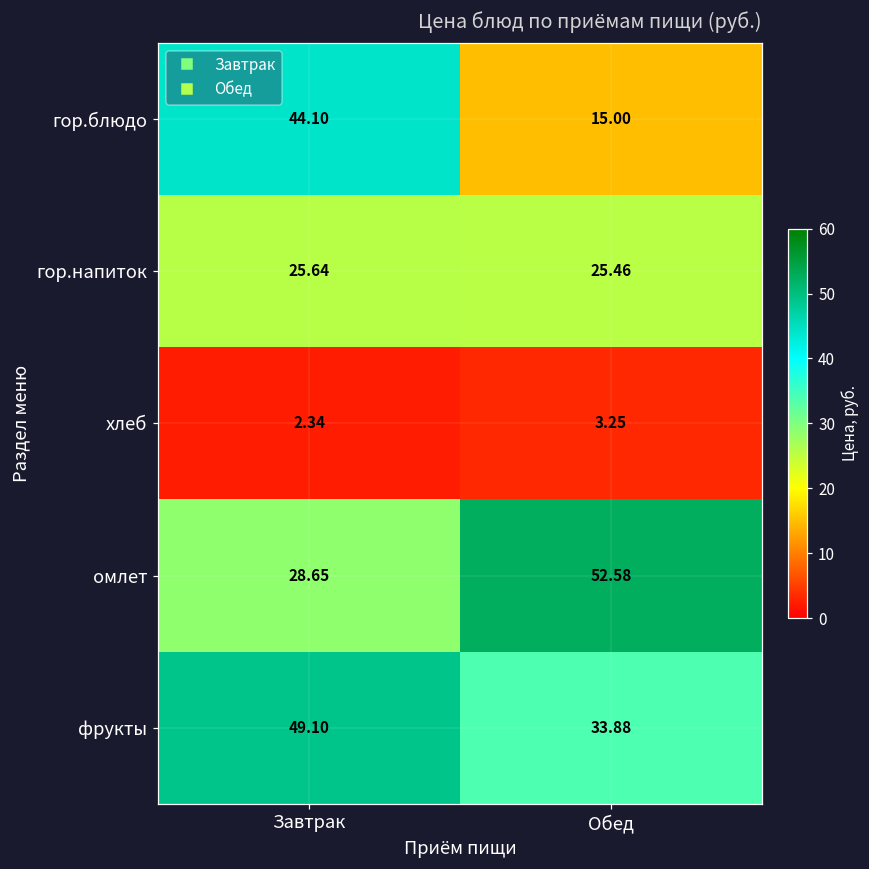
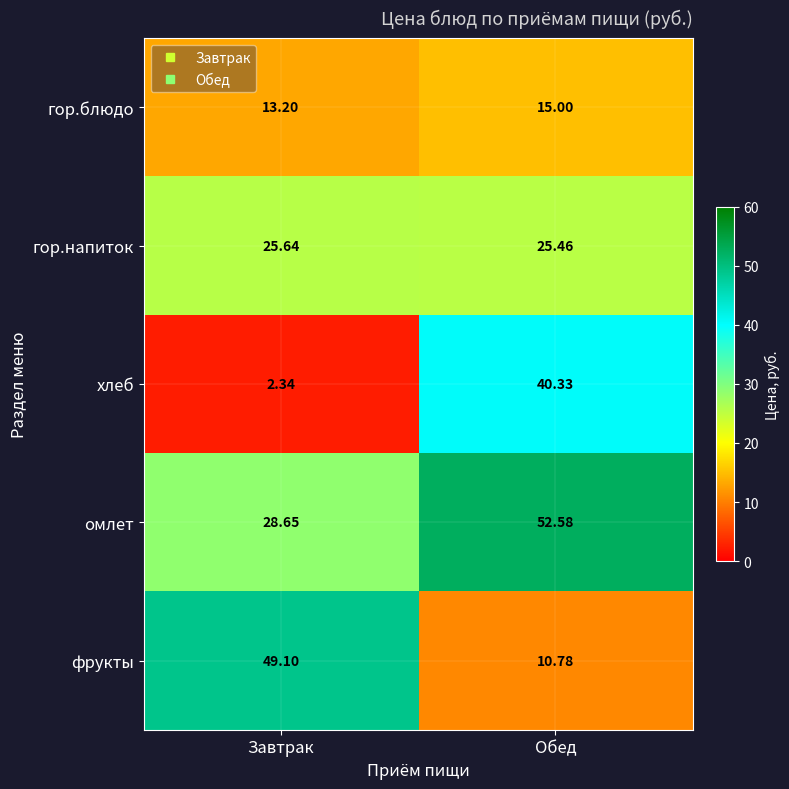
гор.блюдо, Завтрак: 44.10 -> 13.20
хлеб, Обед: 3.25 -> 40.33
фрукты, Обед: 33.88 -> 10.78
